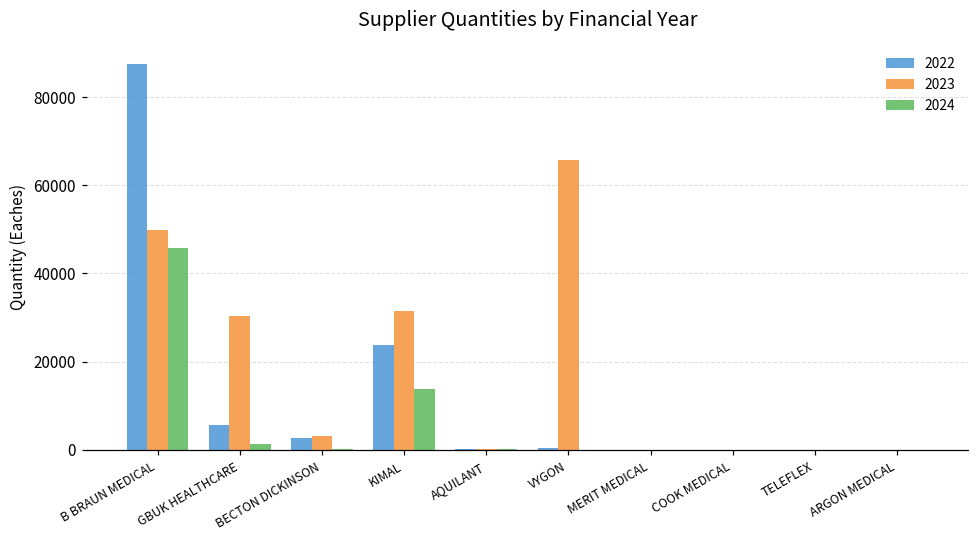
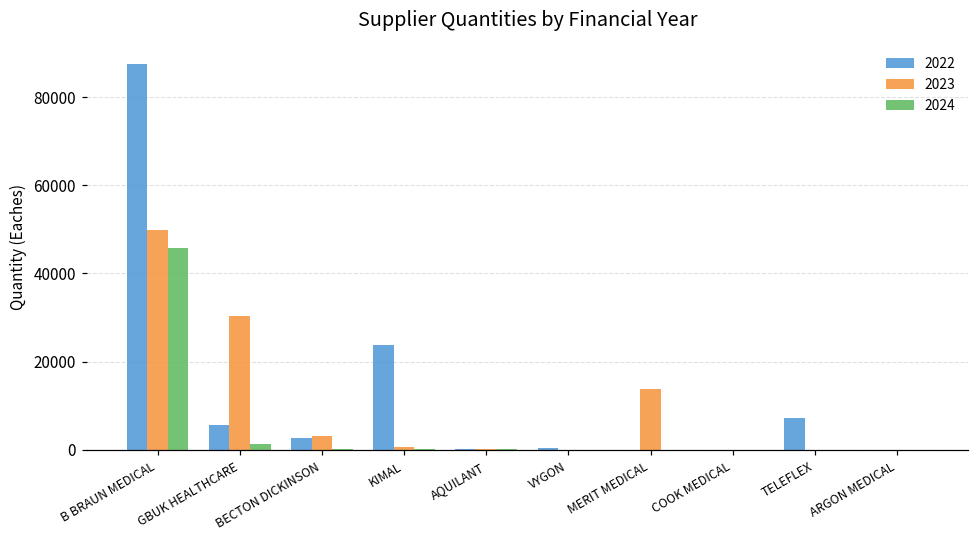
2023, KIMAL: 31000 -> 1000
2024, KIMAL: 14000 -> 0
2023, VYGON: 66000 -> 0
2023, MERIT MEDICAL: 0 -> 14000
2022, TELEFLEX: 0 -> 7000
